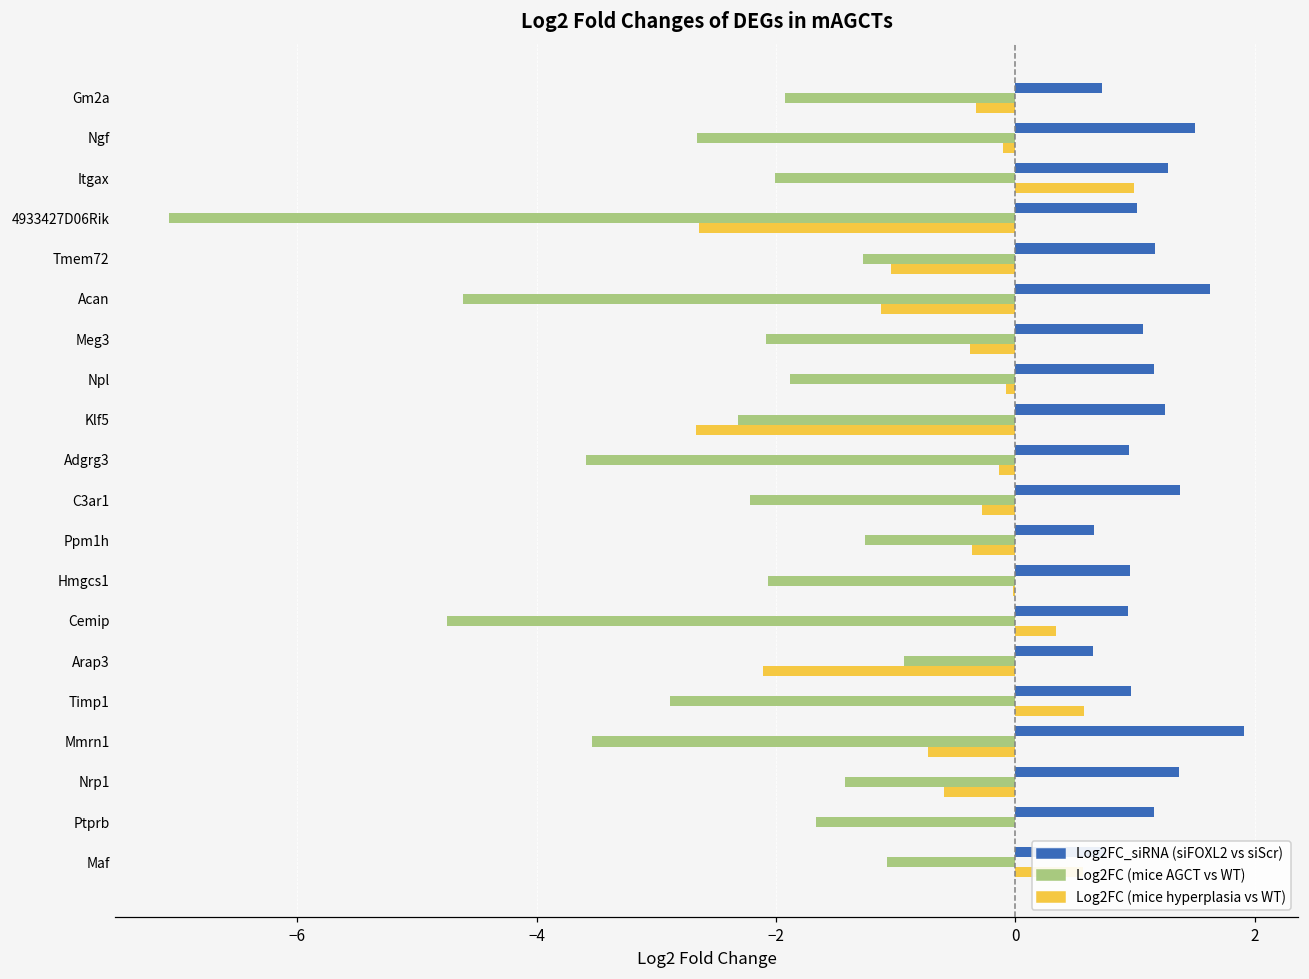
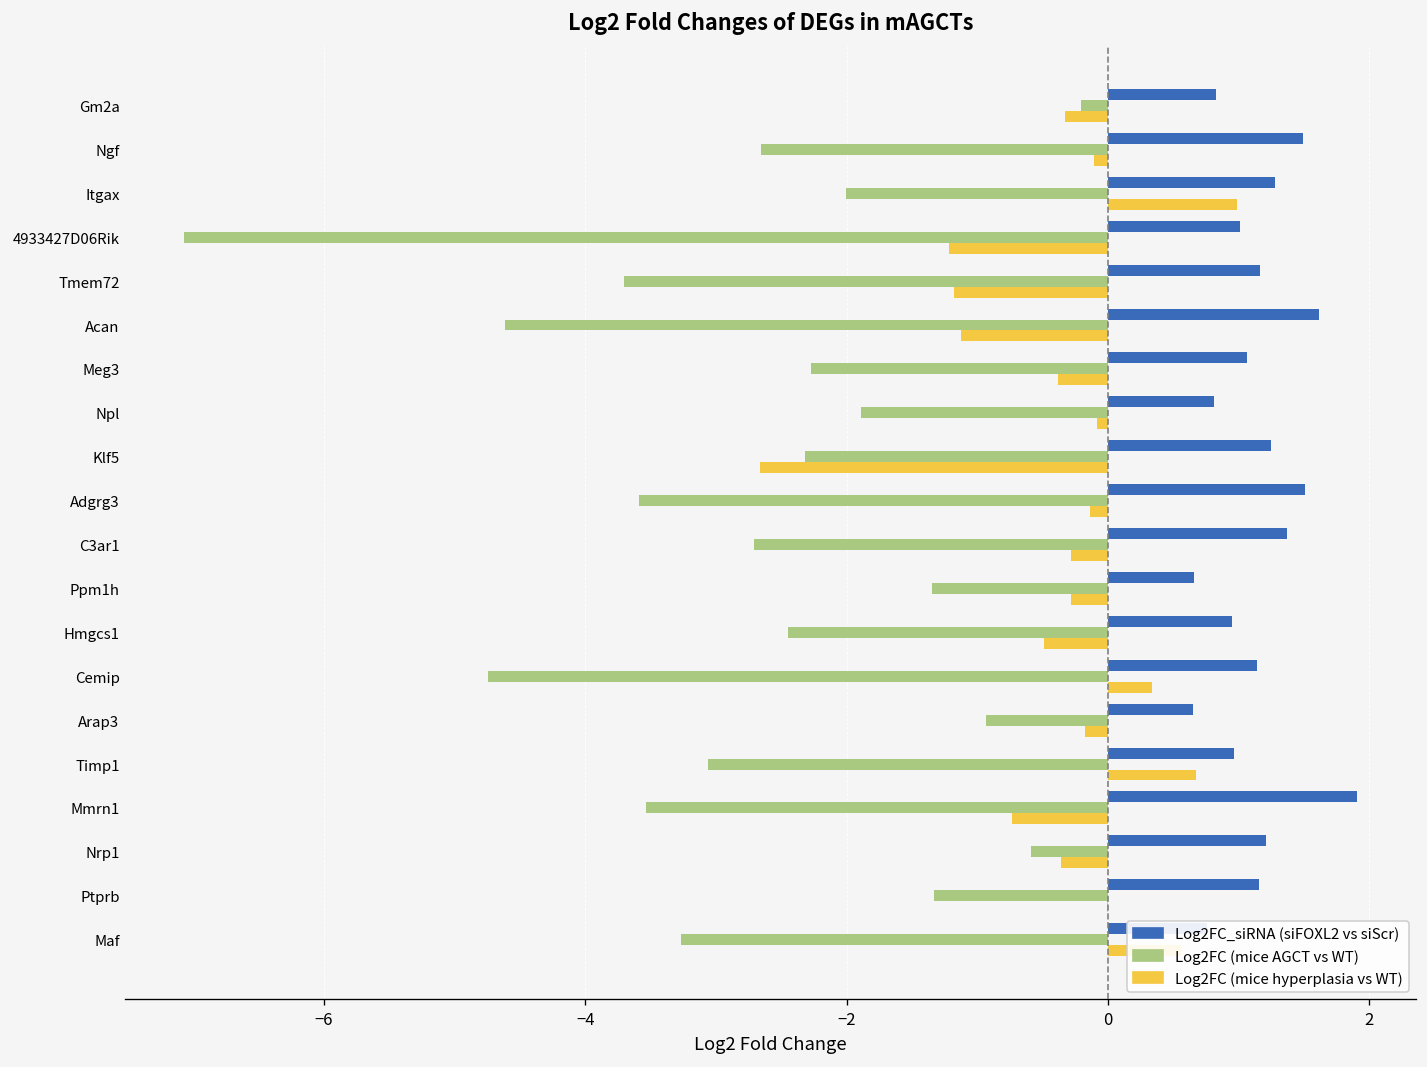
Log2FC_siRNA (siFOXL2 vs siScr), Gm2a: 0.72 -> 0.83
Log2FC (mice AGCT vs WT), Gm2a: -1.92 -> -0.20
Log2FC (mice hyperplasia vs WT), 4933427D06Rik: -2.64 -> -1.21
Log2FC (mice AGCT vs WT), Tmem72: -1.27 -> -3.70
Log2FC (mice hyperplasia vs WT), Tmem72: -1.04 -> -1.18
Log2FC (mice AGCT vs WT), Meg3: -2.08 -> -2.27
Log2FC_siRNA (siFOXL2 vs siScr), Npl: 1.16 -> 0.81
Log2FC_siRNA (siFOXL2 vs siScr), Adgrg3: 0.94 -> 1.51
Log2FC (mice AGCT vs WT), C3ar1: -2.22 -> -2.71
Log2FC (mice AGCT vs WT), Ppm1h: -1.26 -> -1.35
Log2FC (mice hyperplasia vs WT), Ppm1h: -0.36 -> -0.28
Log2FC (mice AGCT vs WT), Hmgcs1: -2.07 -> -2.45
Log2FC (mice hyperplasia vs WT), Hmgcs1: -0.02 -> -0.48
Log2FC_siRNA (siFOXL2 vs siScr), Cemip: 0.94 -> 1.14
Log2FC (mice hyperplasia vs WT), Arap3: -2.11 -> -0.17
Log2FC (mice AGCT vs WT), Timp1: -2.88 -> -3.06
Log2FC (mice hyperplasia vs WT), Timp1: 0.57 -> 0.68
Log2FC_siRNA (siFOXL2 vs siScr), Nrp1: 1.37 -> 1.21
Log2FC (mice AGCT vs WT), Nrp1: -1.42 -> -0.59
Log2FC (mice hyperplasia vs WT), Nrp1: -0.59 -> -0.36
Log2FC (mice AGCT vs WT), Ptprb: -1.67 -> -1.33
Log2FC (mice AGCT vs WT), Maf: -1.07 -> -3.27
